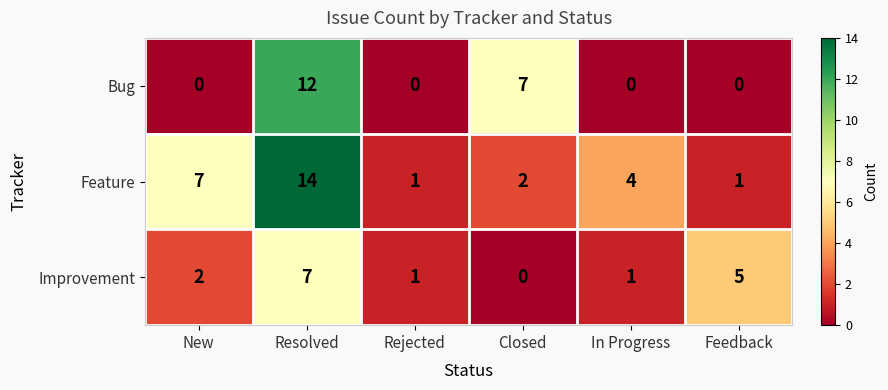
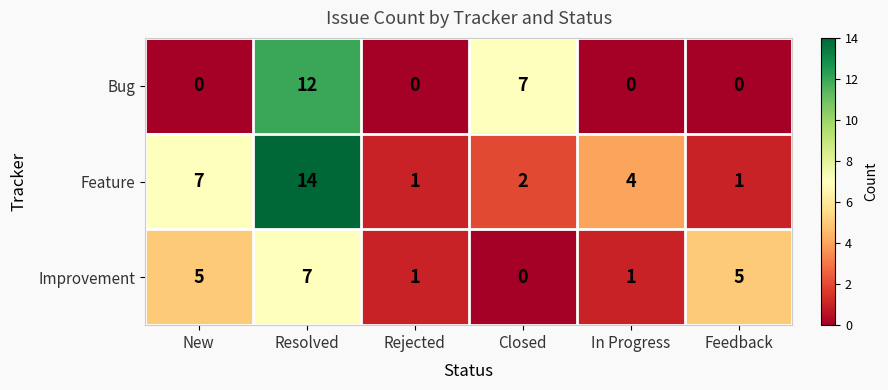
Improvement, New: 2 -> 5
